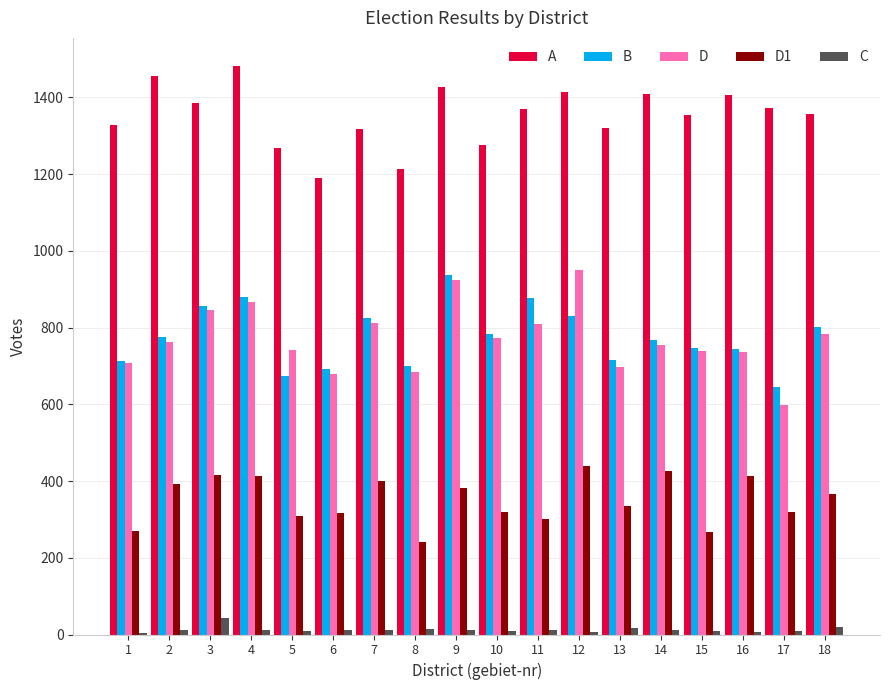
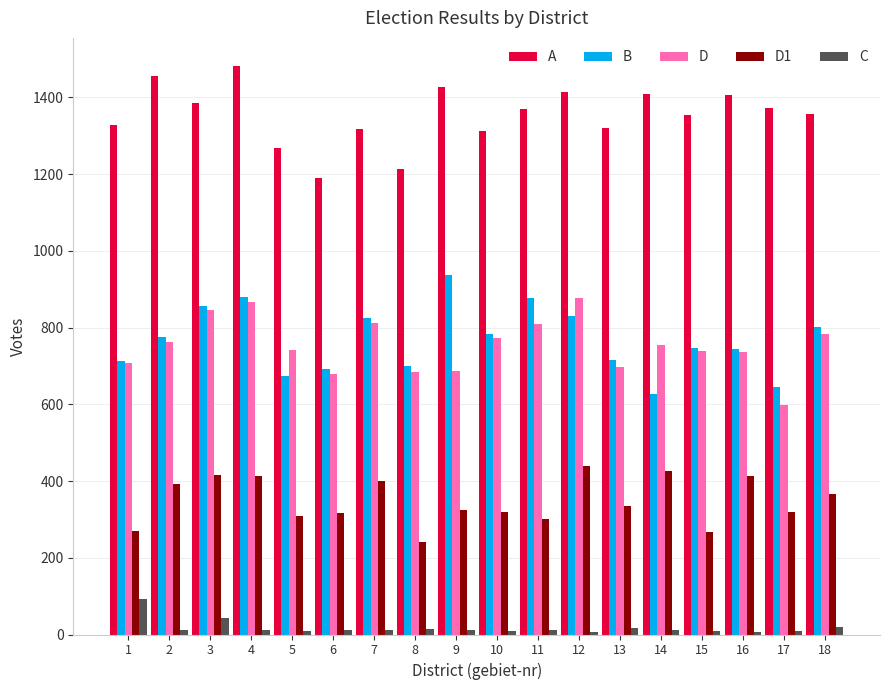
C, 1: 10 -> 90
D, 9: 920 -> 690
D1, 9: 380 -> 330
A, 10: 1280 -> 1310
D, 12: 950 -> 880
B, 14: 770 -> 630
